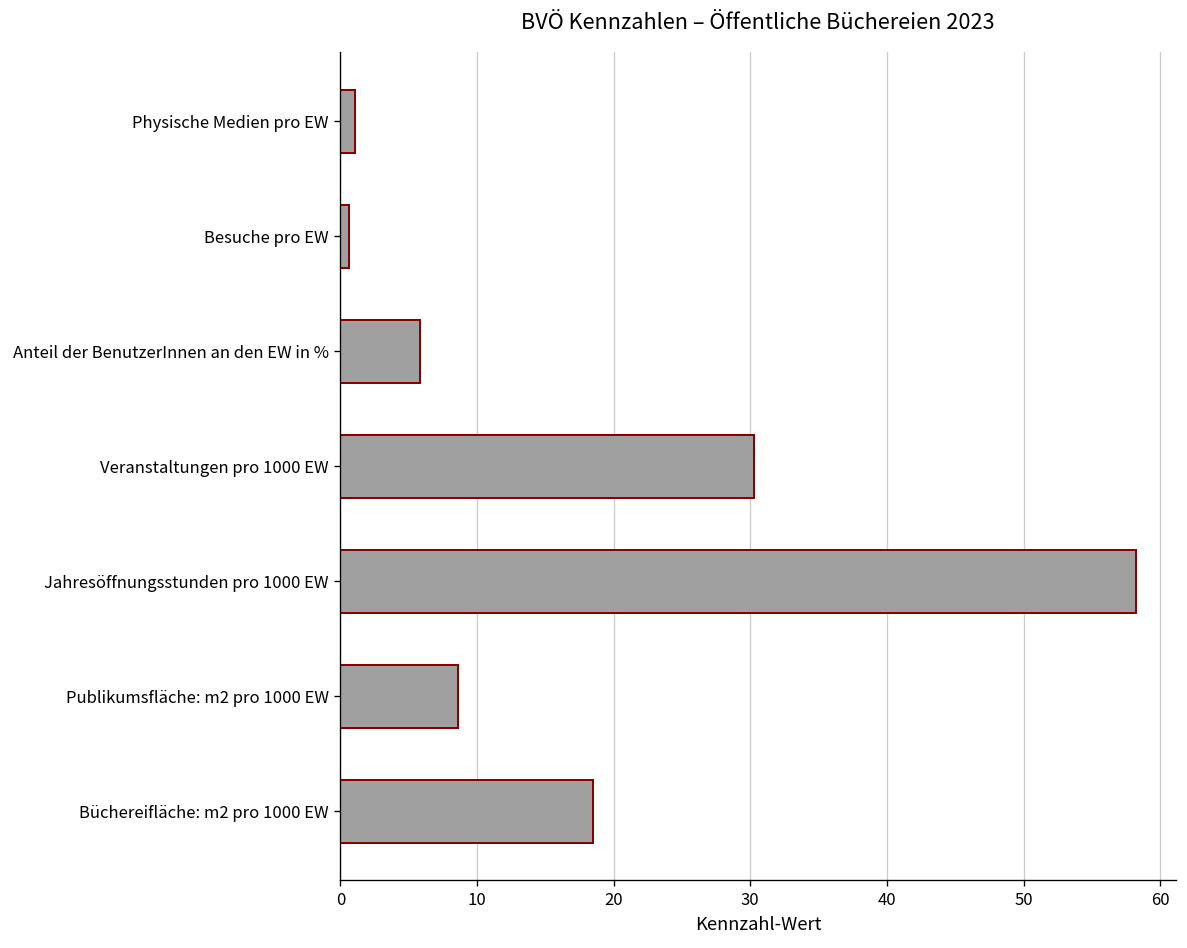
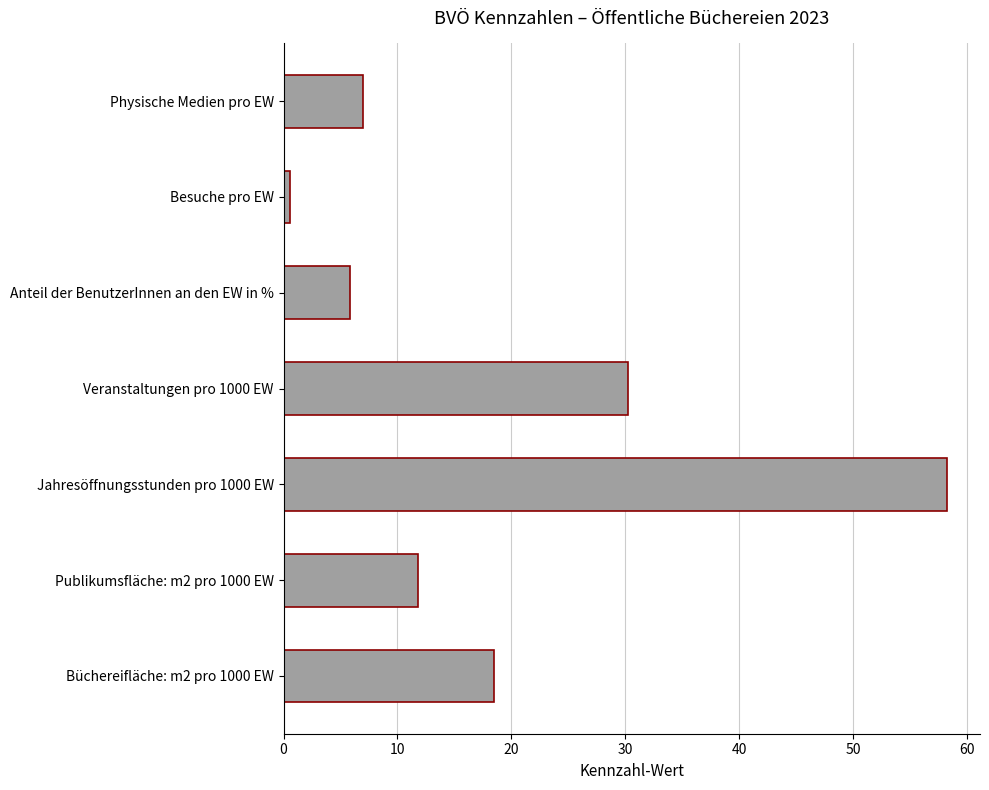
Physische Medien pro EW: 1.0 -> 7.0
Publikumsfläche: m2 pro 1000 EW: 8.6 -> 11.8
